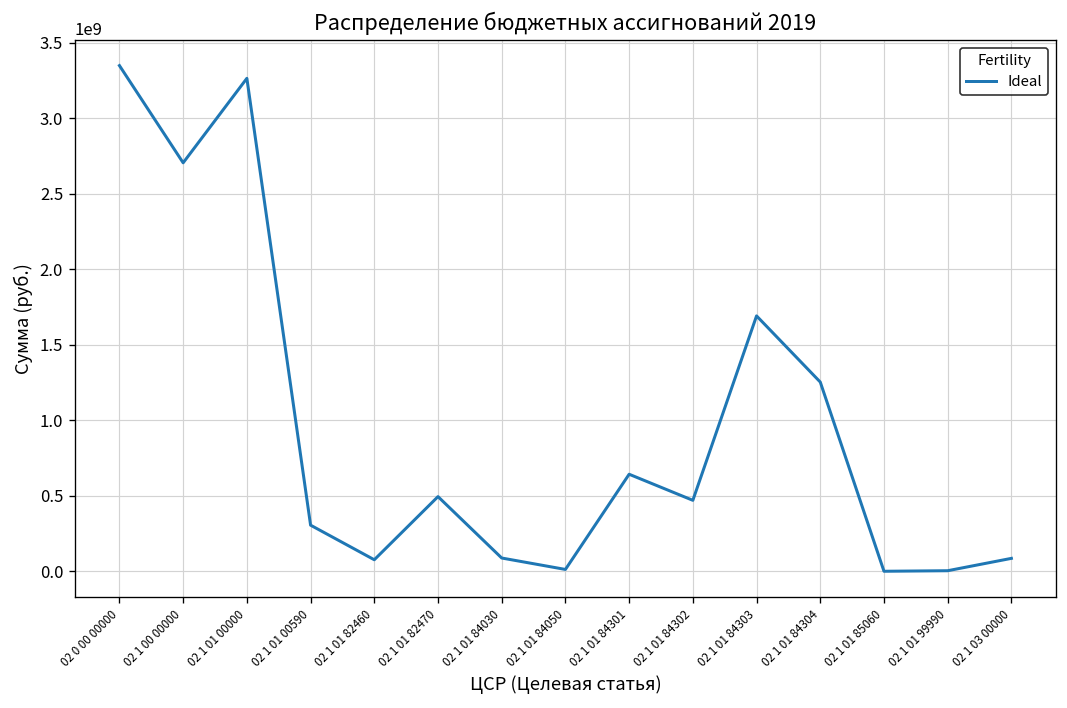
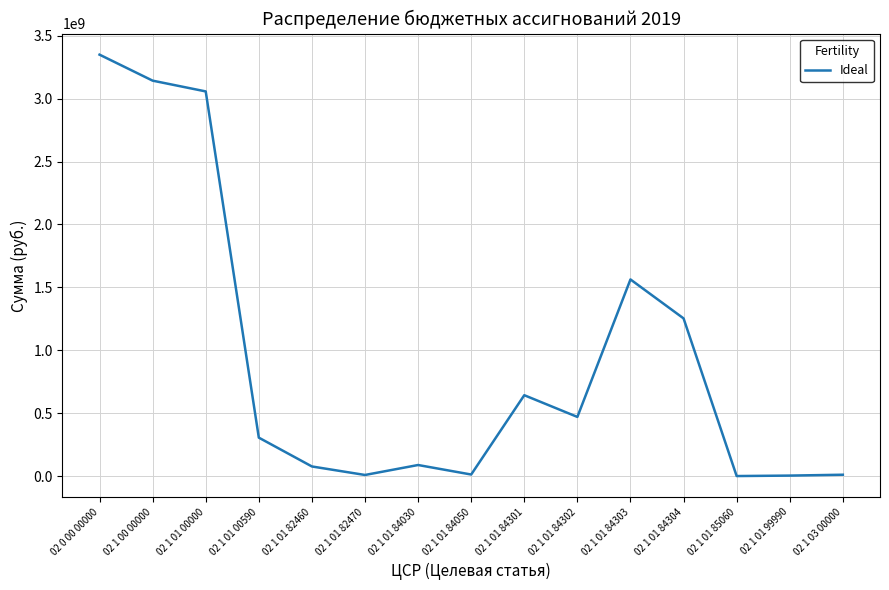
02 1 00 00000: 2710000000 -> 3140000000
02 1 01 00000: 3270000000 -> 3060000000
02 1 01 82470: 490000000 -> 10000000
02 1 01 84303: 1690000000 -> 1560000000
02 1 03 00000: 90000000 -> 10000000
